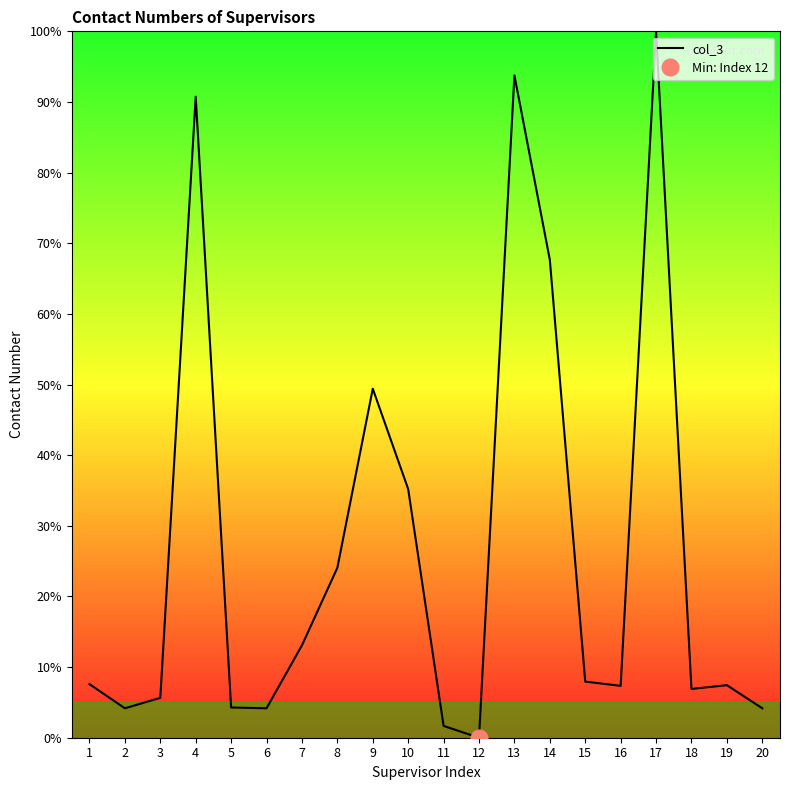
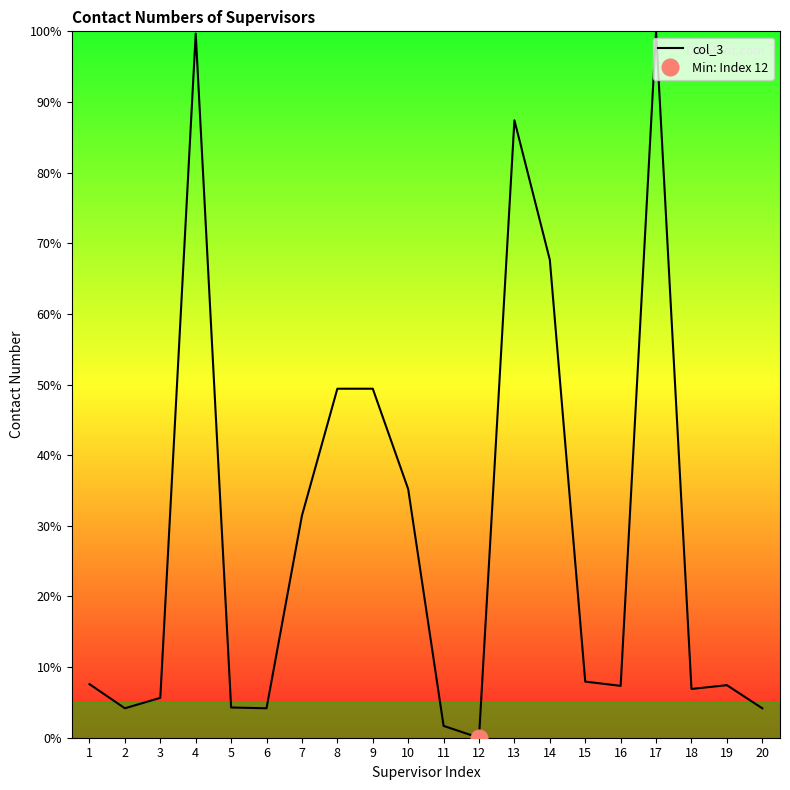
col_3, 4: 91% -> 100%
col_3, 7: 13% -> 31%
col_3, 8: 24% -> 49%
col_3, 13: 94% -> 87%
